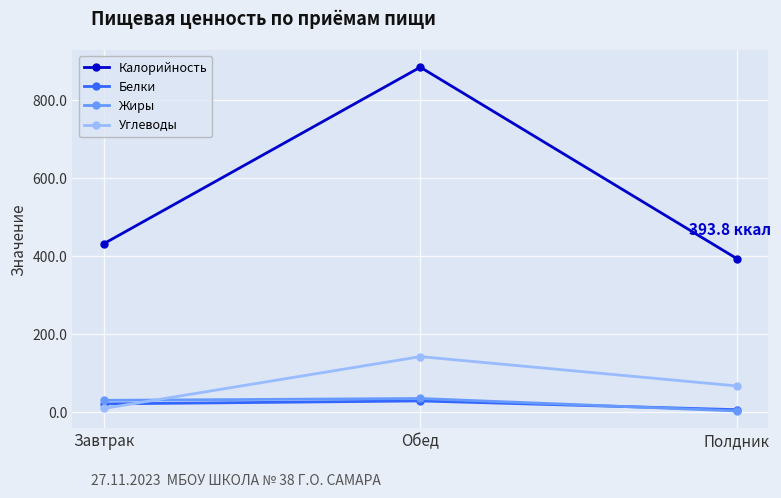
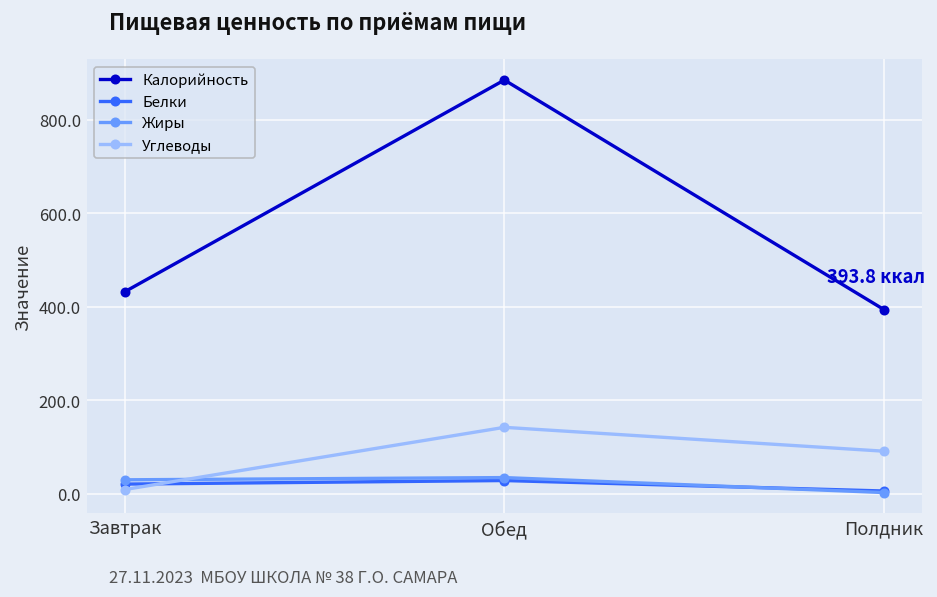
Углеводы, Полдник: 70 -> 90
